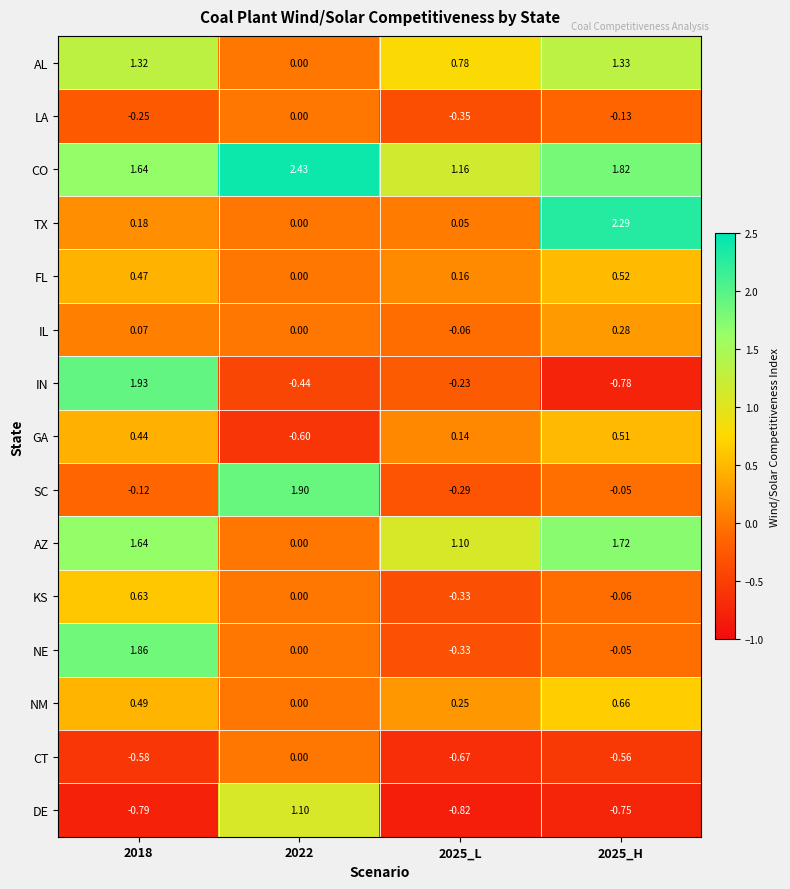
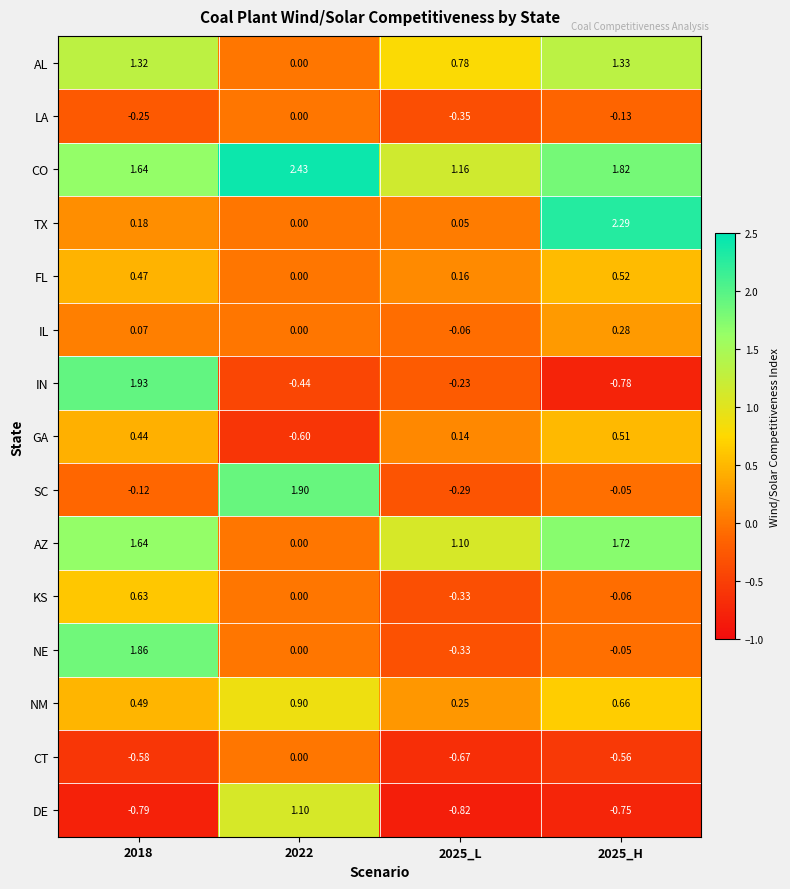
NM, 2022: 0.00 -> 0.90
